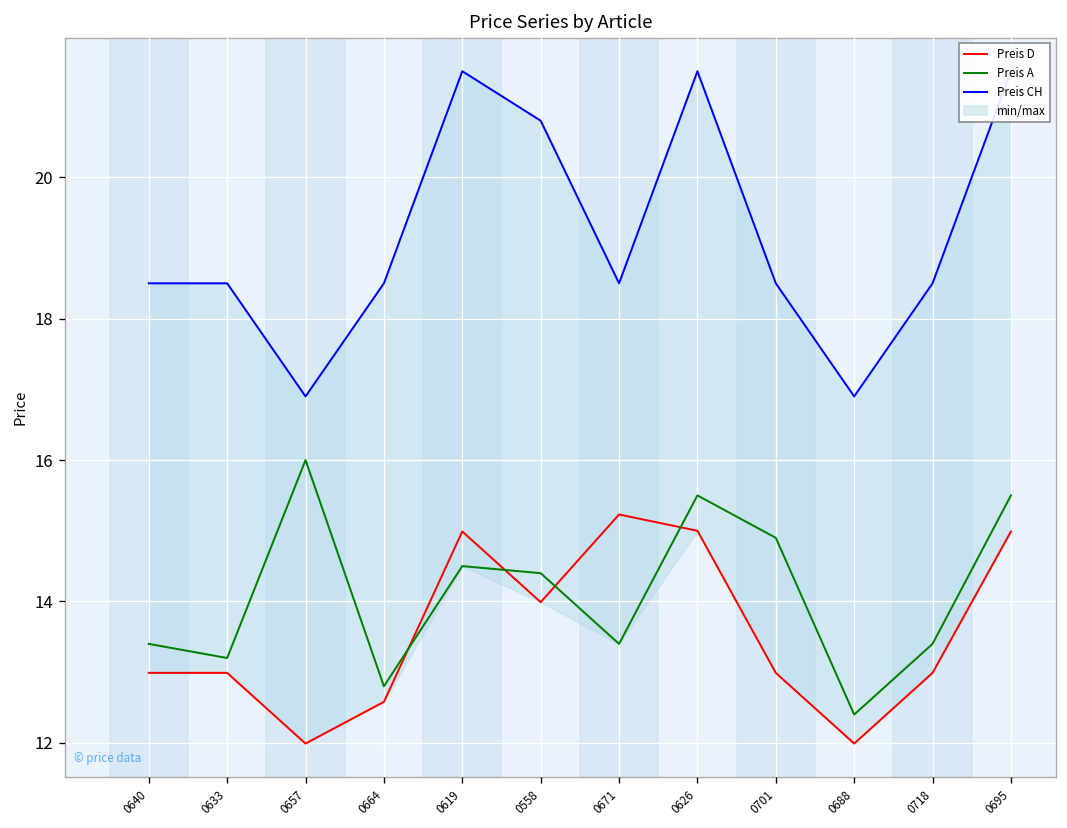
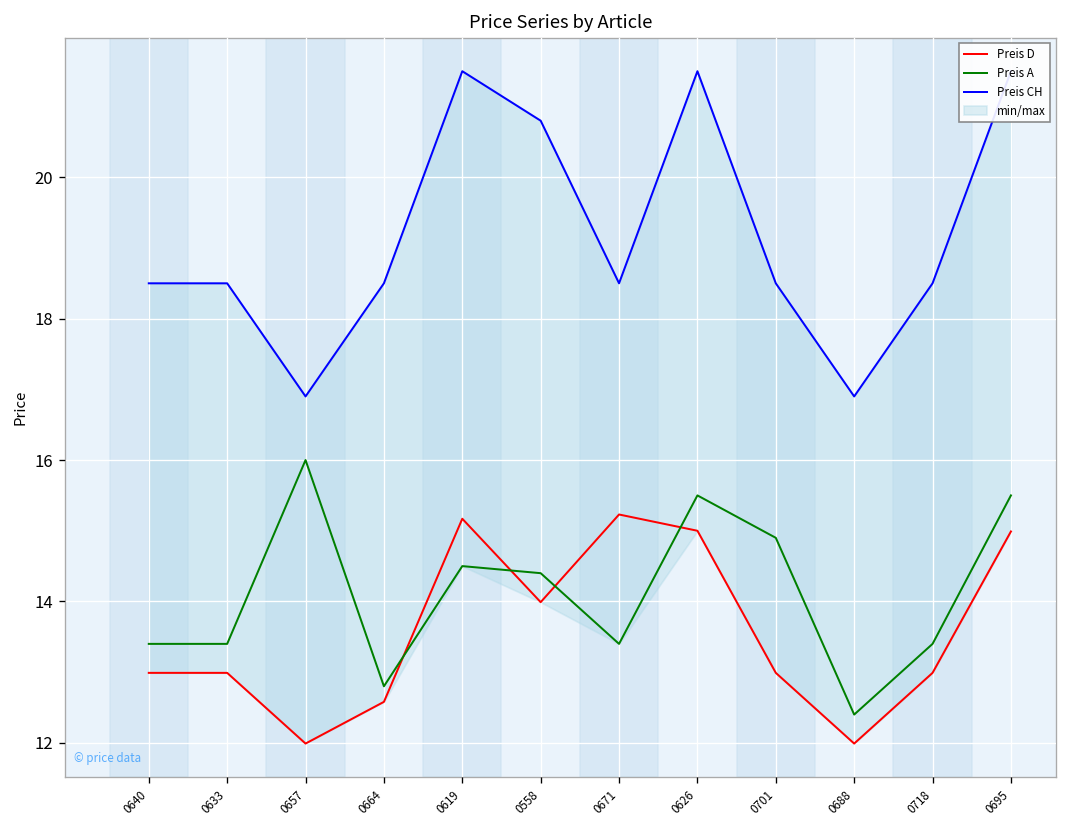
Preis A, 0633: 13.2 -> 13.4
Preis D, 0619: 15.0 -> 15.2
